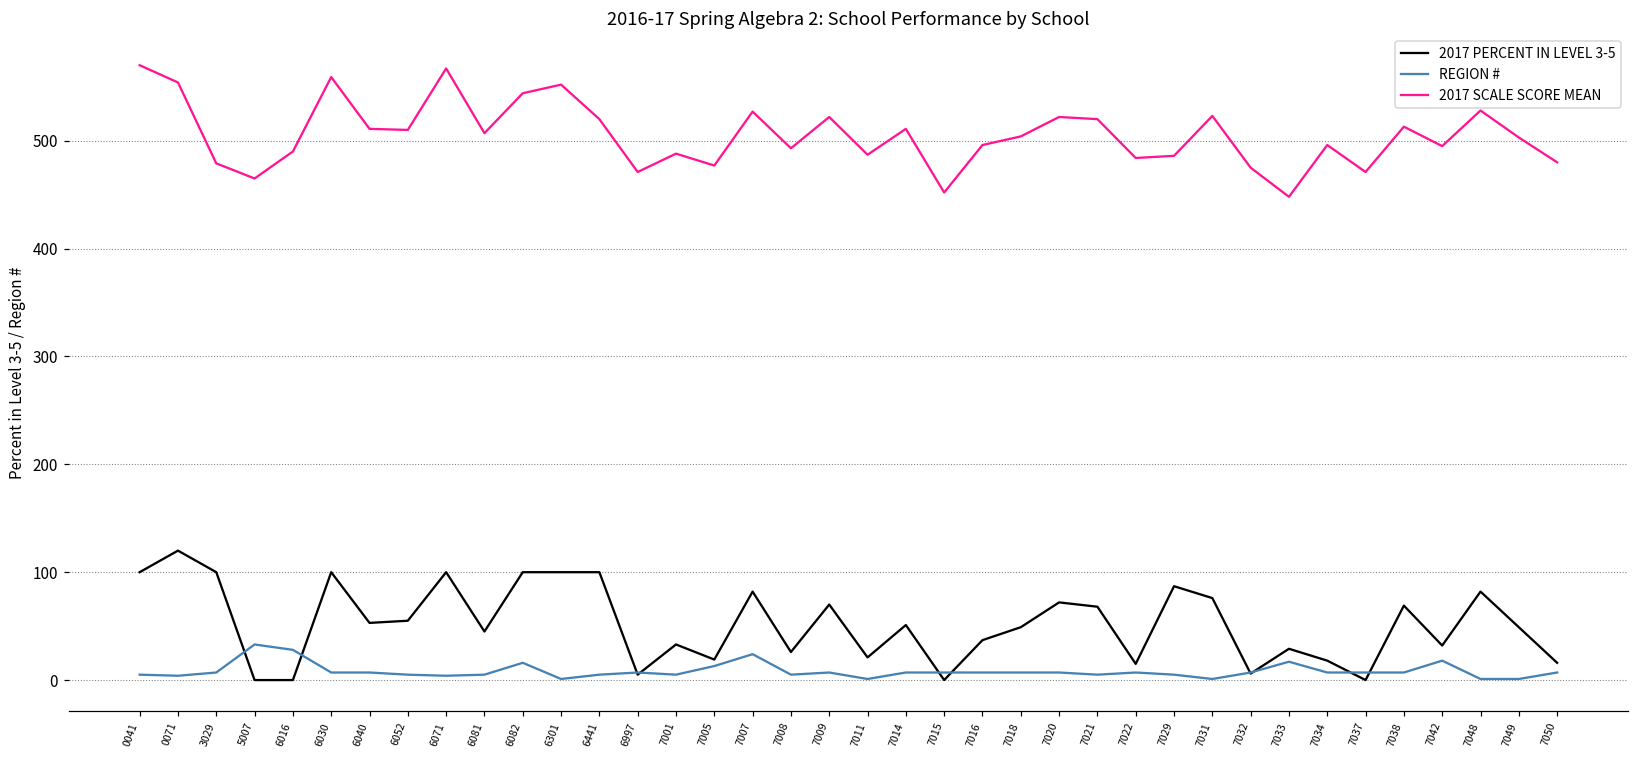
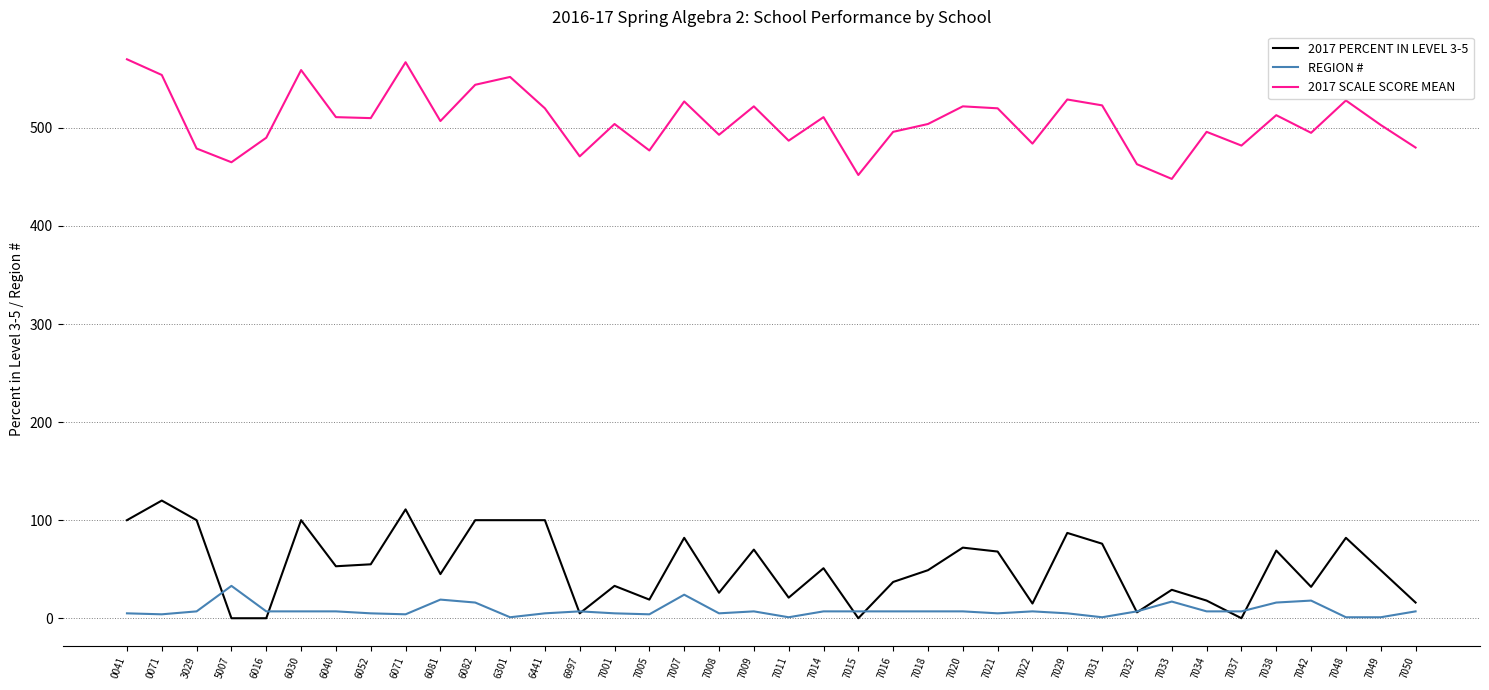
REGION #, 6016: 30 -> 10
2017 PERCENT IN LEVEL 3-5, 6071: 100 -> 110
REGION #, 6081: 10 -> 20
2017 SCALE SCORE MEAN, 7001: 490 -> 500
REGION #, 7005: 10 -> 0
2017 SCALE SCORE MEAN, 7029: 490 -> 530
2017 SCALE SCORE MEAN, 7032: 480 -> 460
2017 SCALE SCORE MEAN, 7037: 470 -> 480
REGION #, 7038: 10 -> 20
